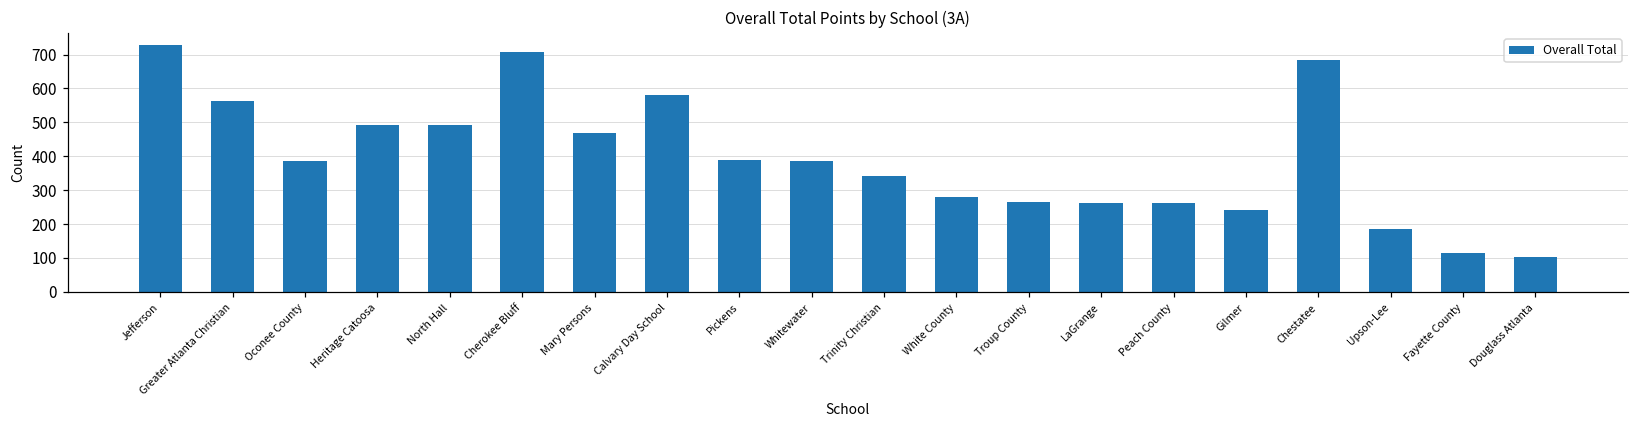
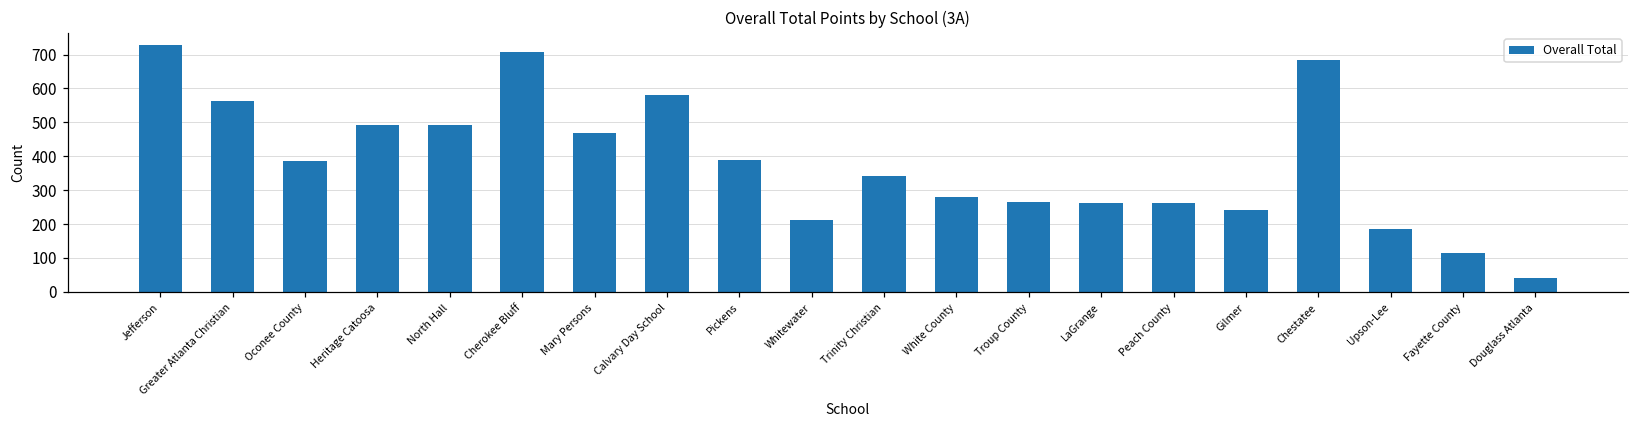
Whitewater: 390 -> 210
Douglass Atlanta: 100 -> 40
